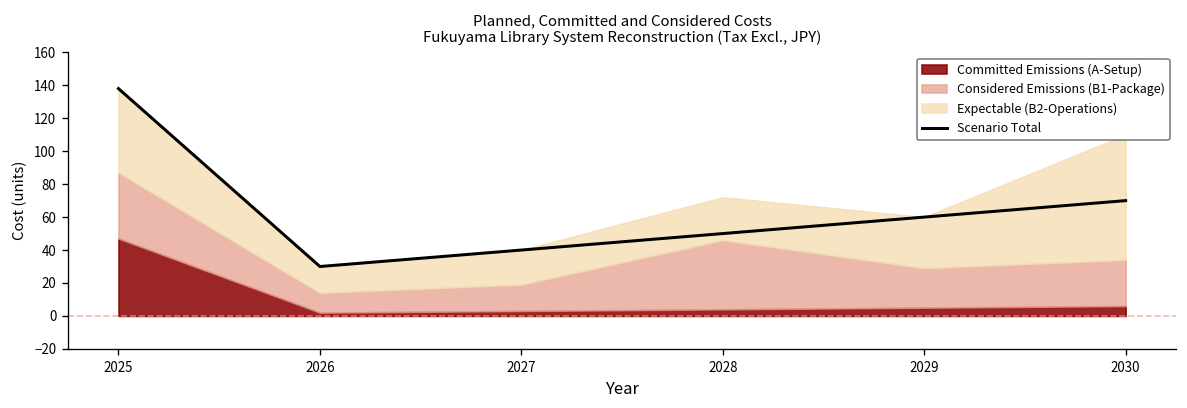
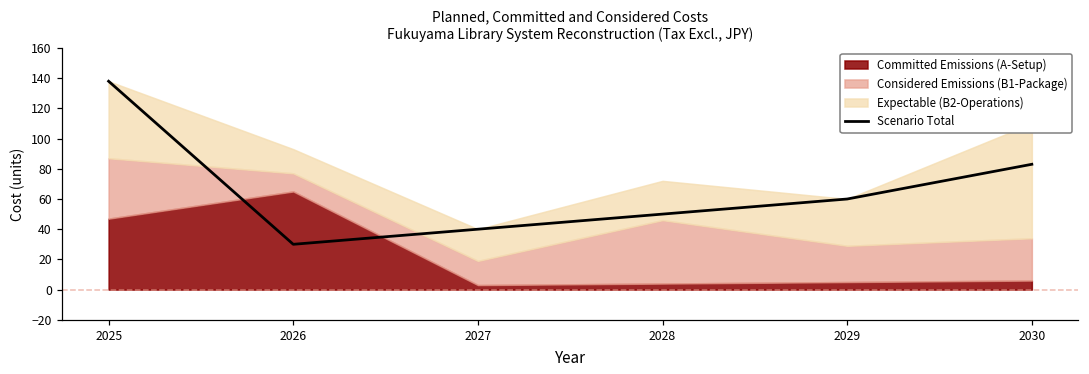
Committed Emissions (A-Setup), 2026: 2 -> 65
Scenario Total, 2030: 70 -> 83
